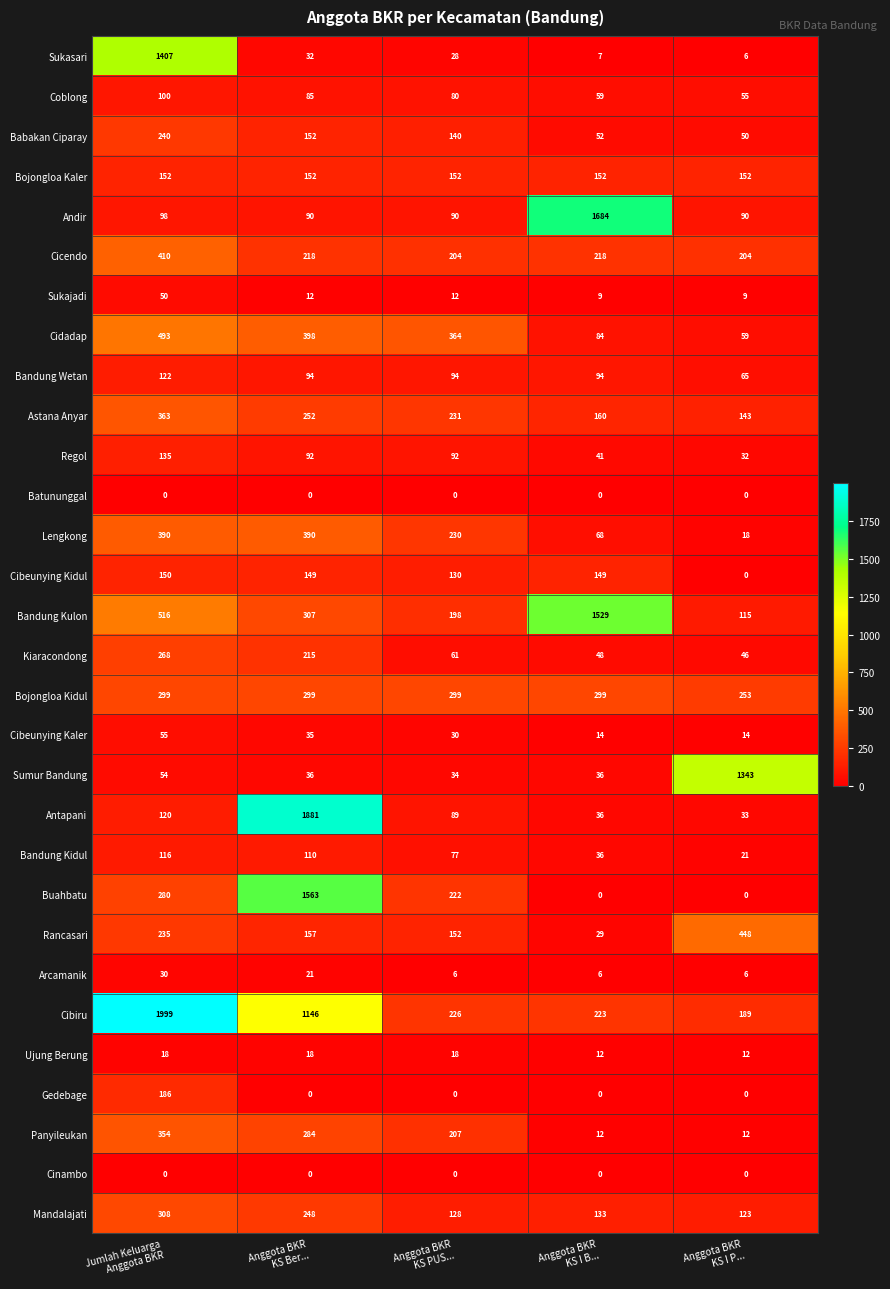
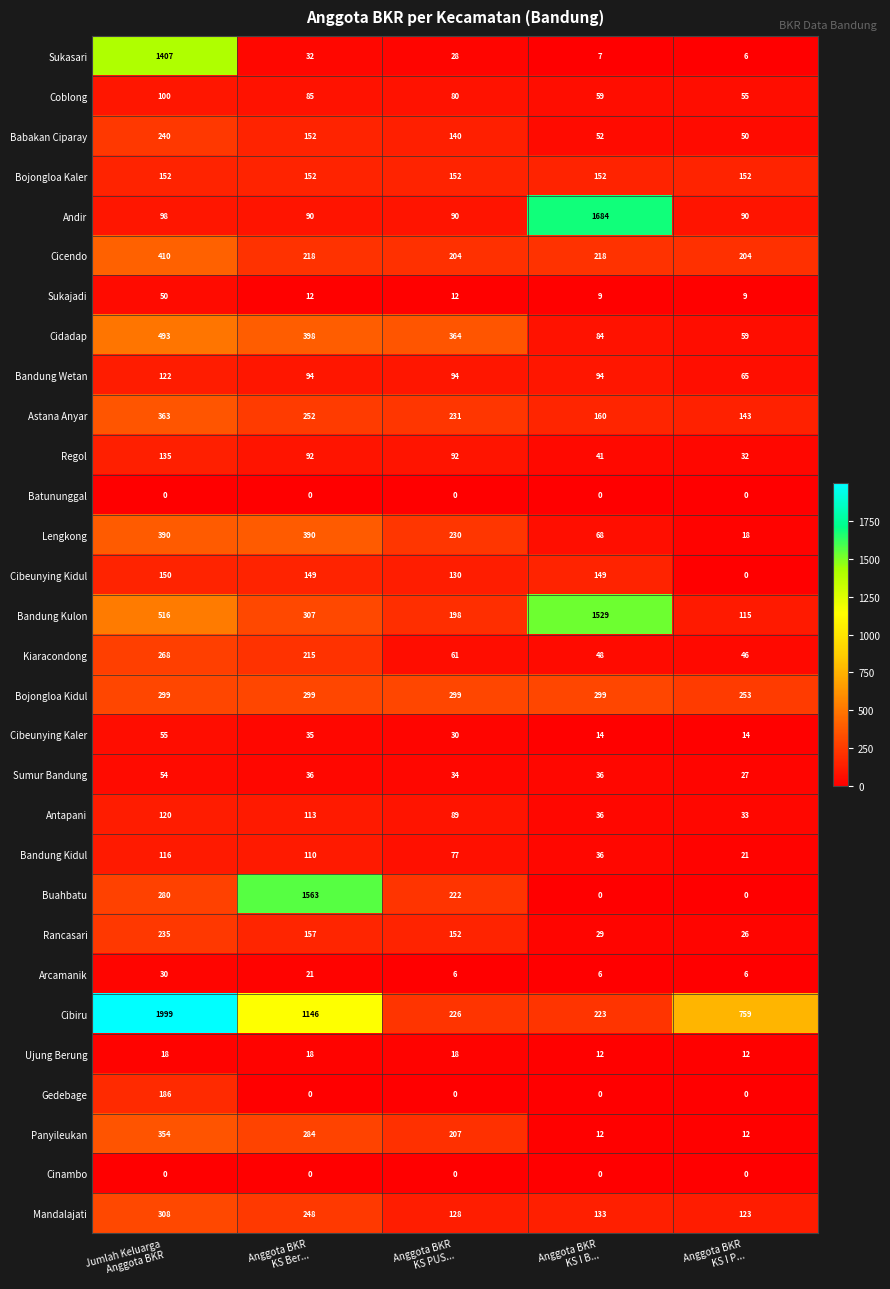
Sumur Bandung, Anggota BKR KS I P...: 1343 -> 27
Antapani, Anggota BKR KS Ber...: 1881 -> 113
Rancasari, Anggota BKR KS I P...: 448 -> 26
Cibiru, Anggota BKR KS I P...: 189 -> 759
